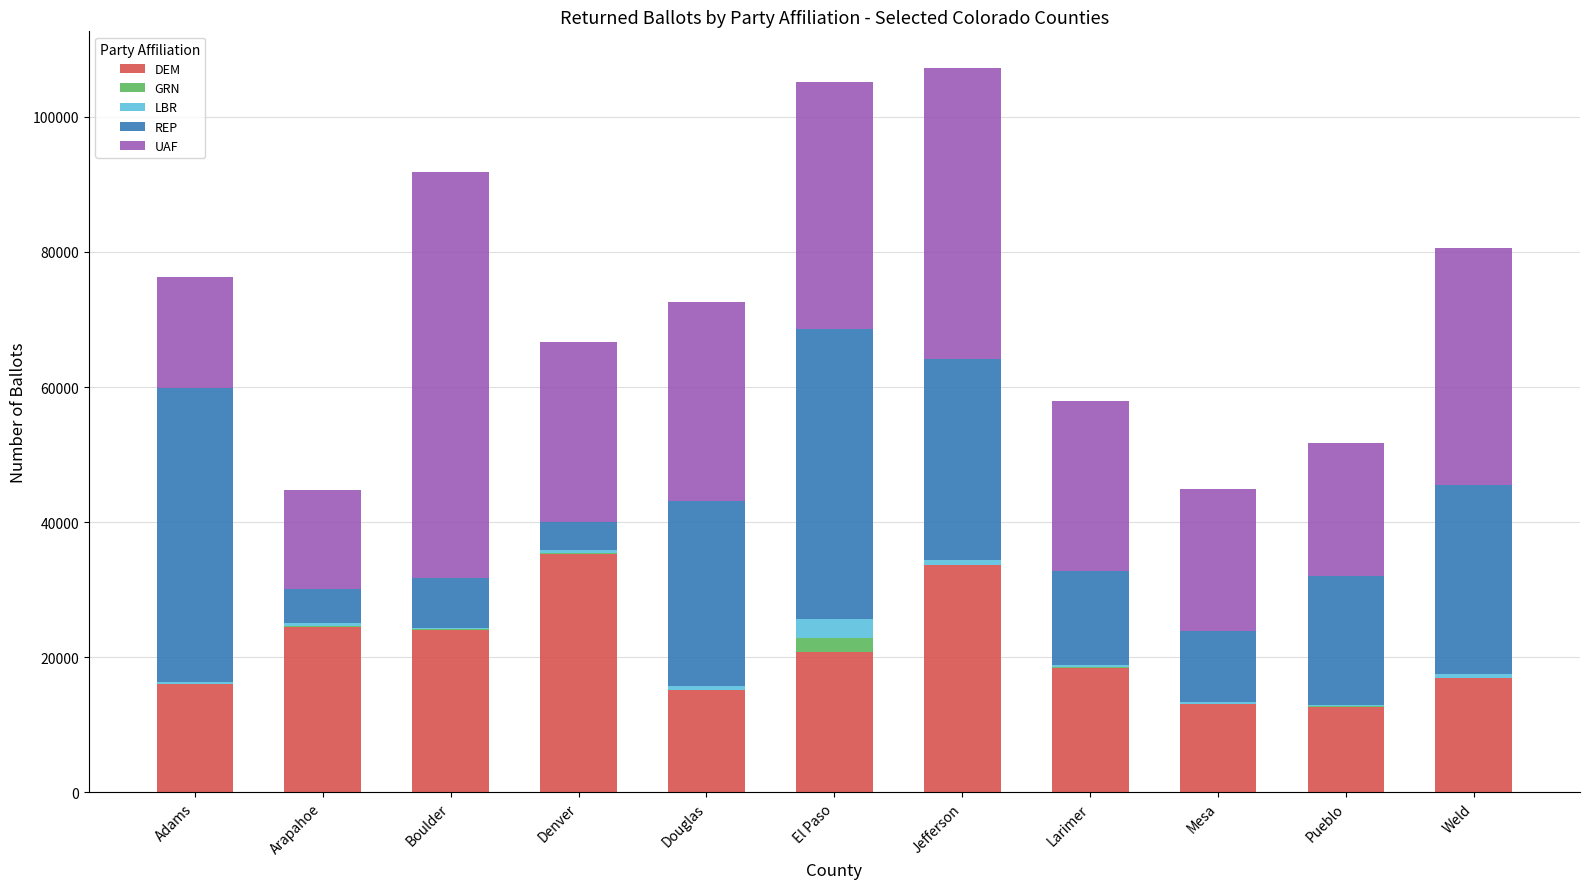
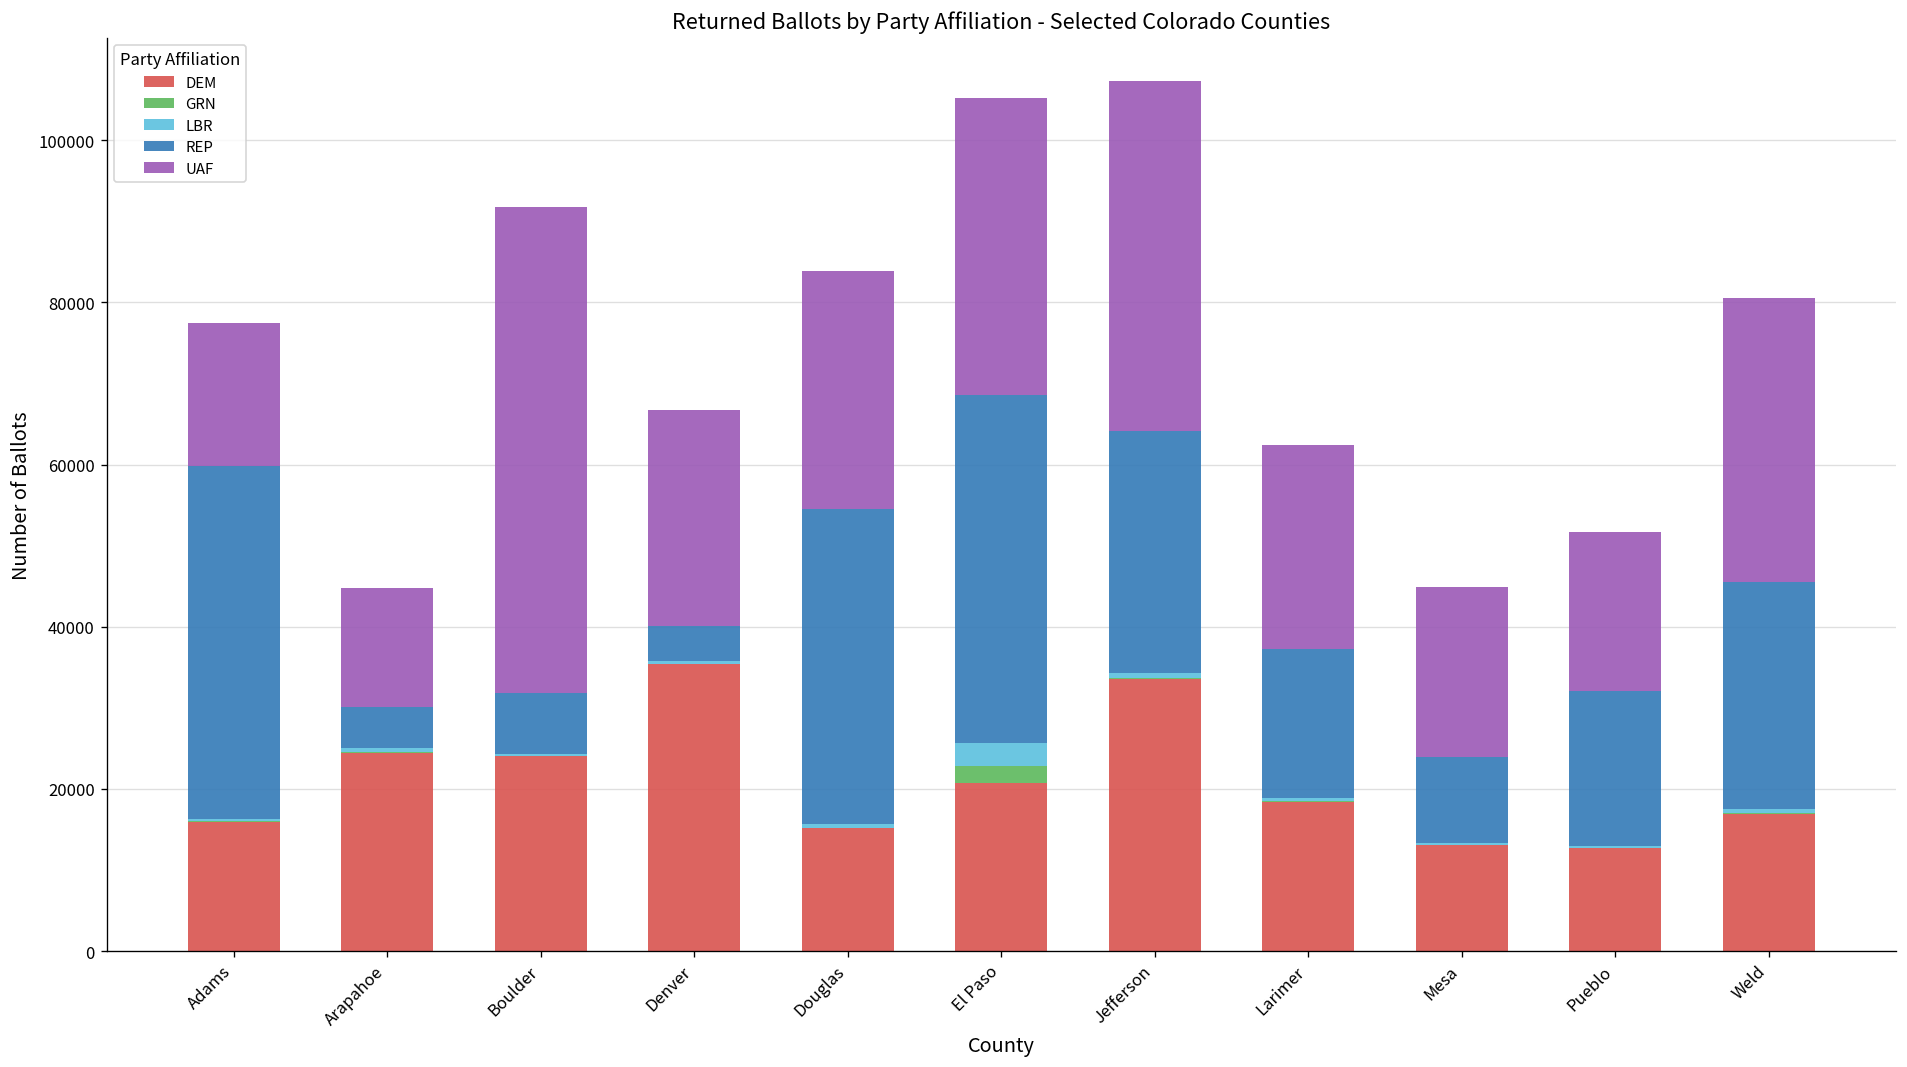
UAF, Adams: 16000 -> 18000
REP, Douglas: 27000 -> 39000
REP, Larimer: 14000 -> 18000
